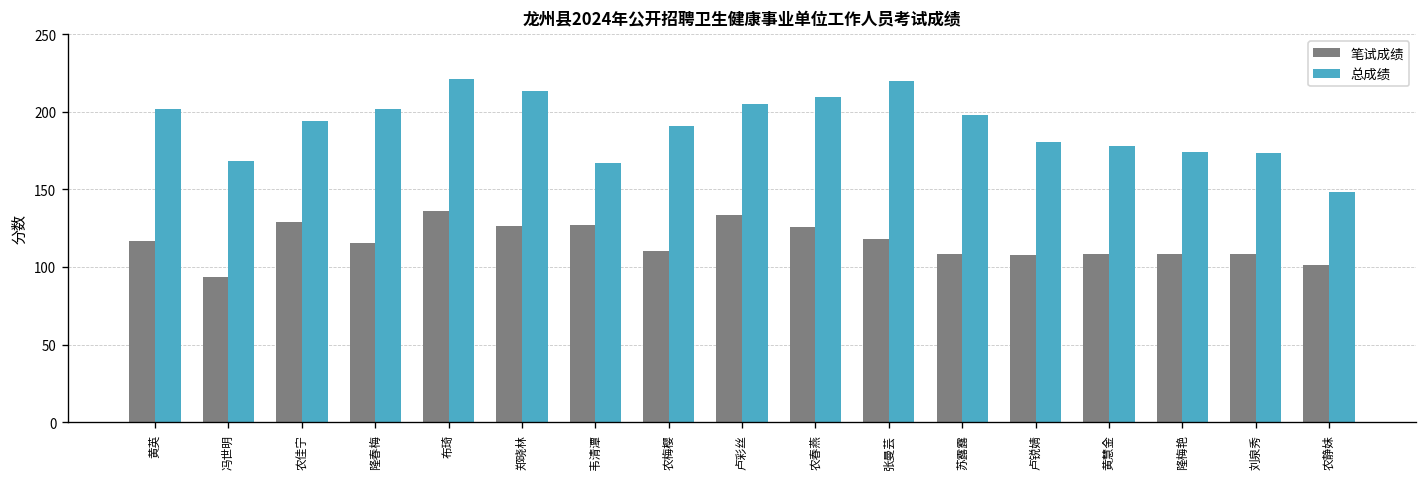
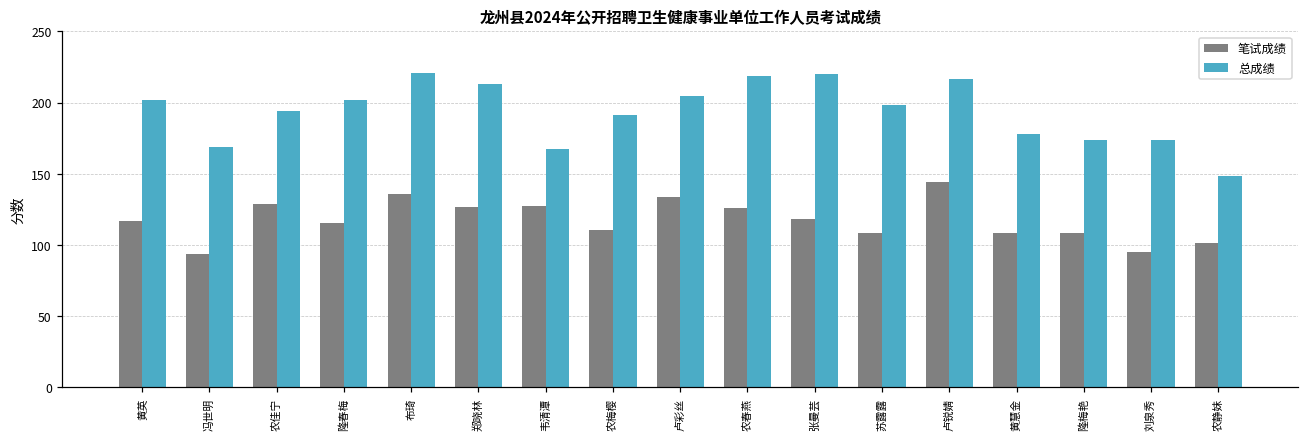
总成绩, 农春燕: 210 -> 219
笔试成绩, 卢锐婧: 108 -> 144
总成绩, 卢锐婧: 181 -> 217
笔试成绩, 刘泉秀: 108 -> 95
